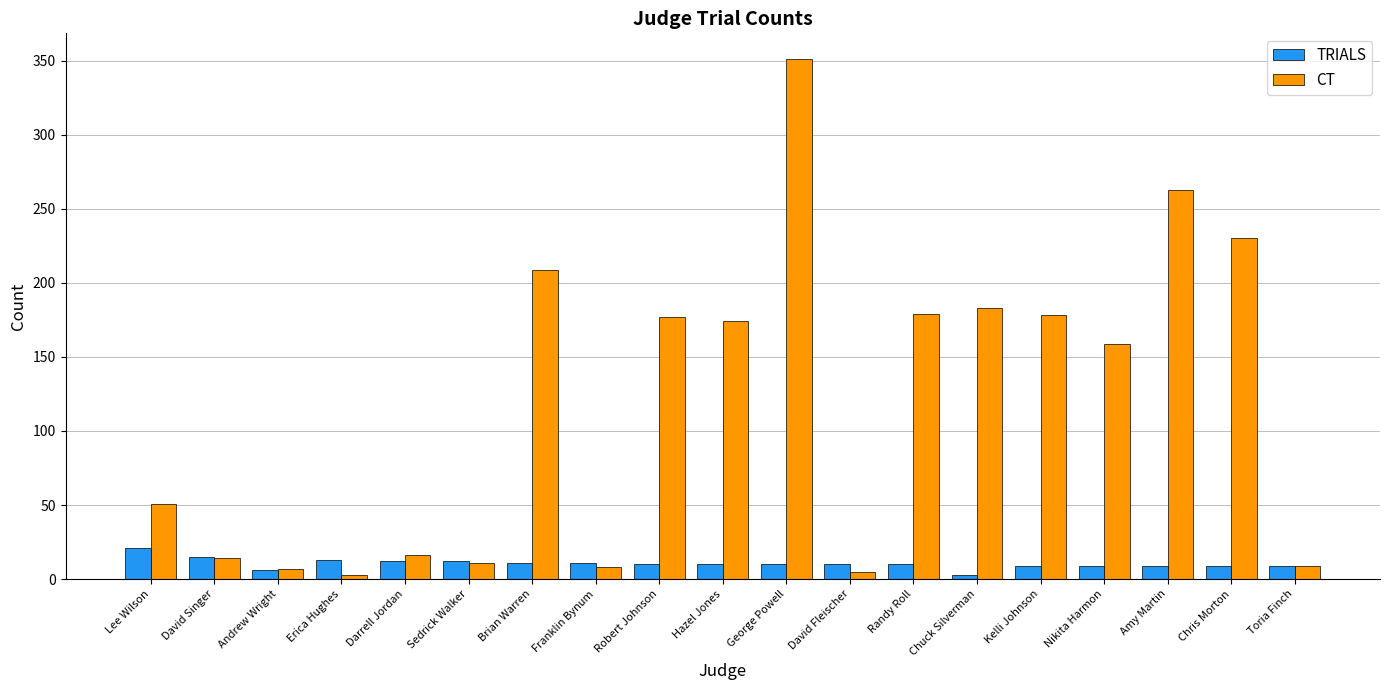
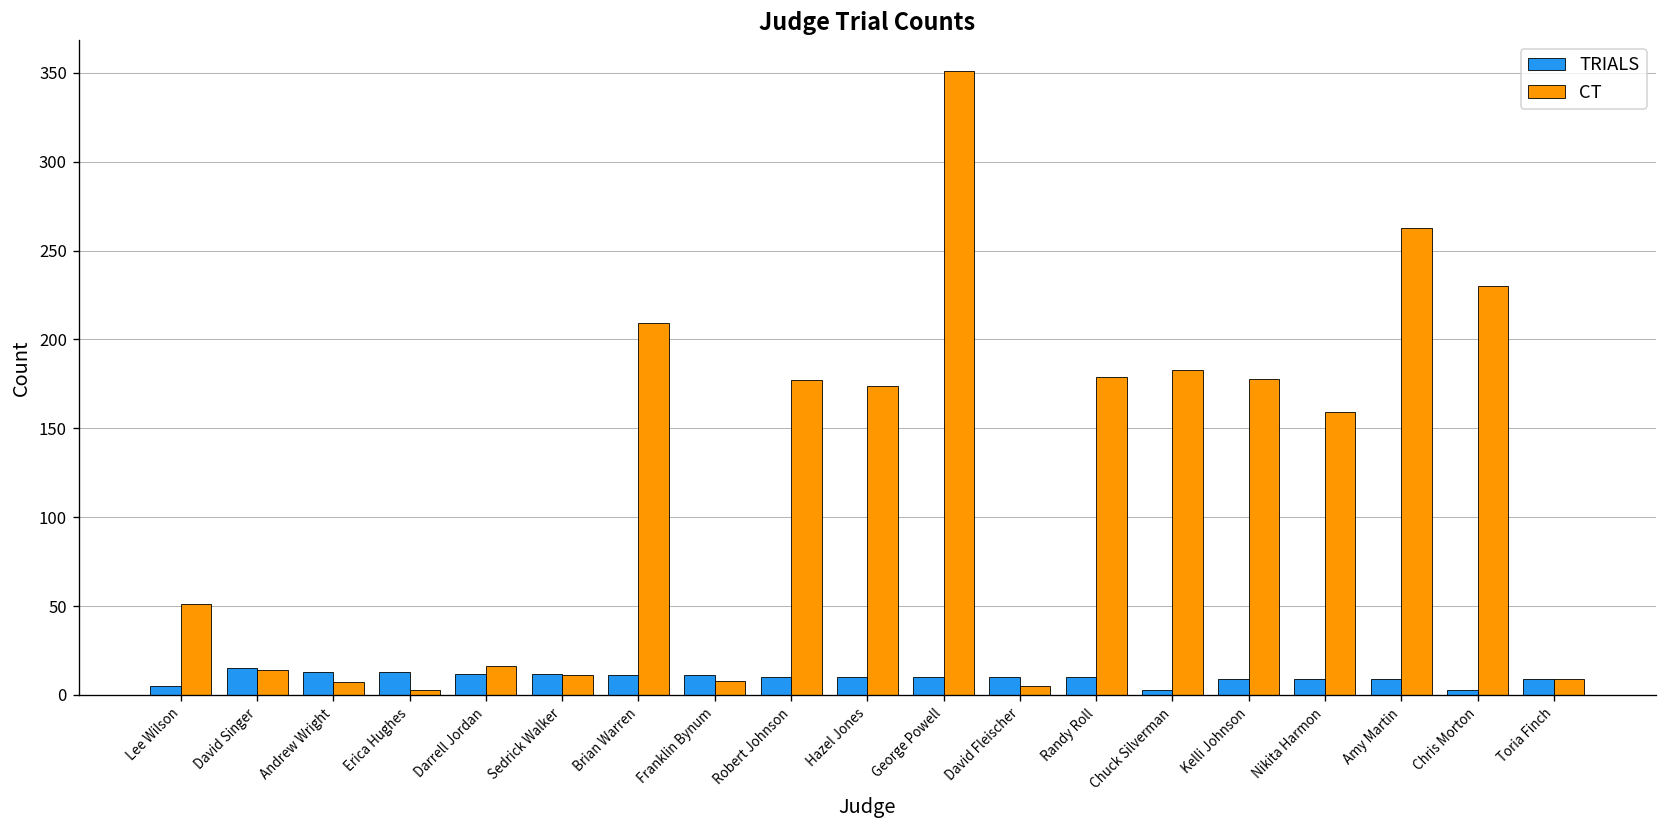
TRIALS, Lee Wilson: 21 -> 5
TRIALS, Andrew Wright: 6 -> 13
TRIALS, Chris Morton: 9 -> 3
